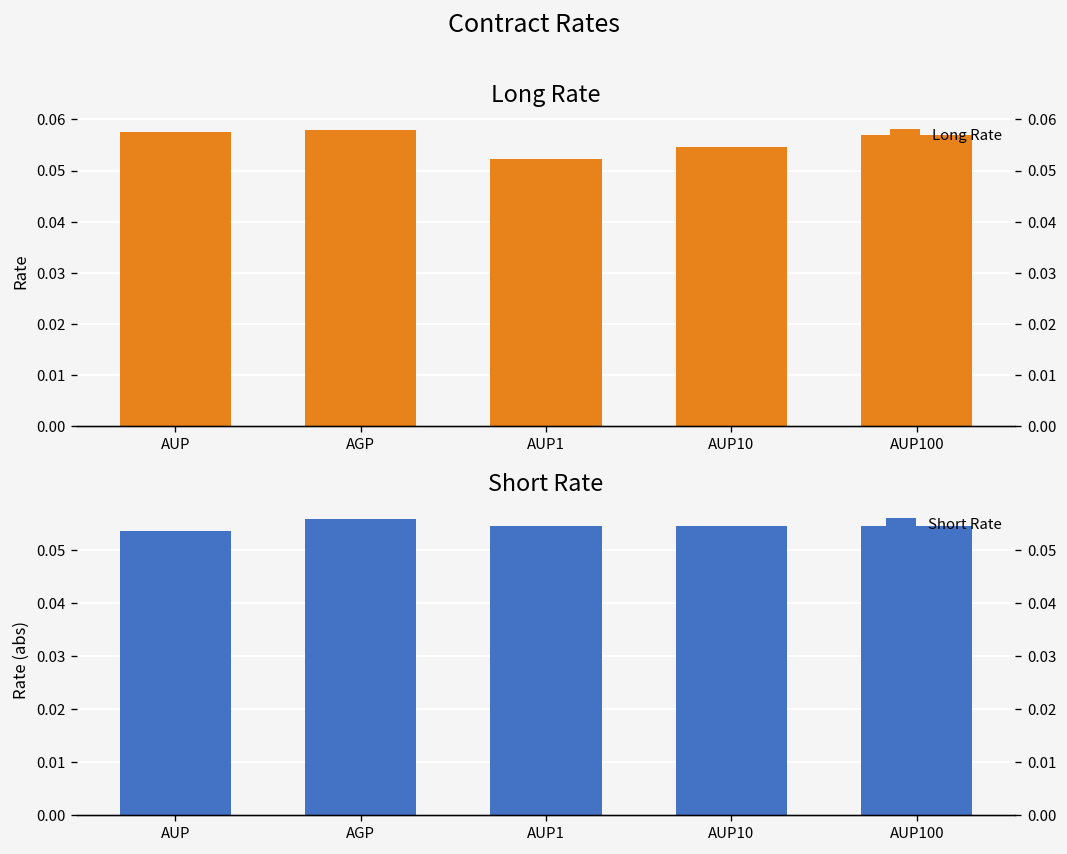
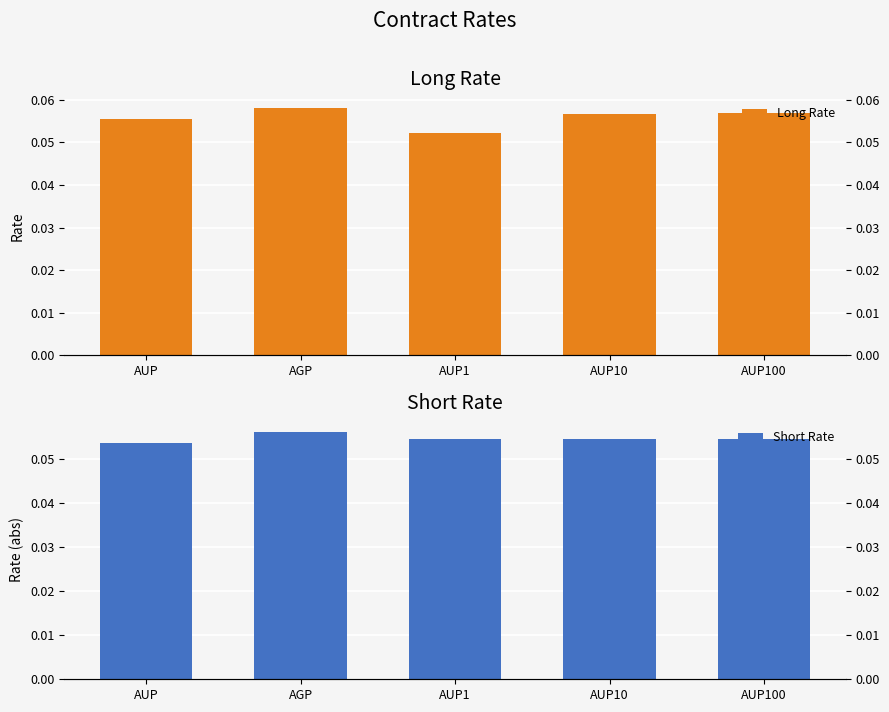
Long Rate, AUP: 0.058 -> 0.056
Long Rate, AUP10: 0.055 -> 0.057
